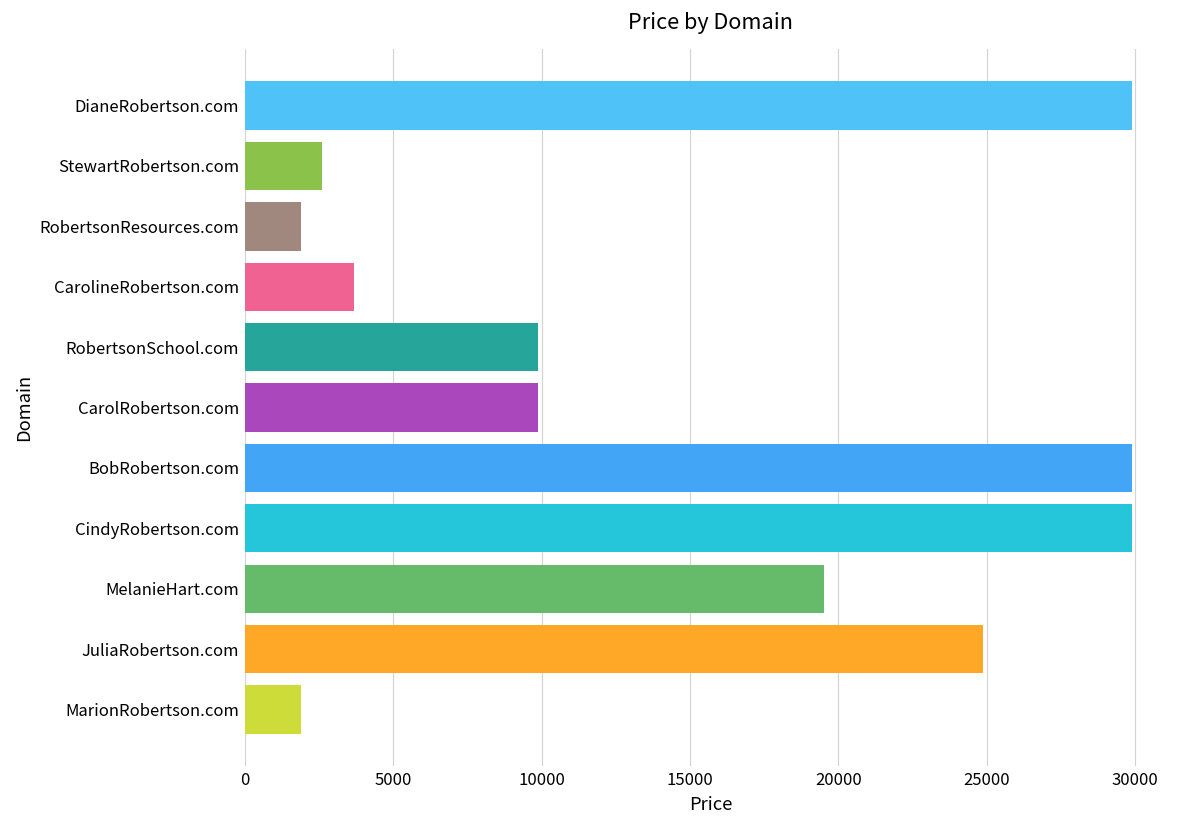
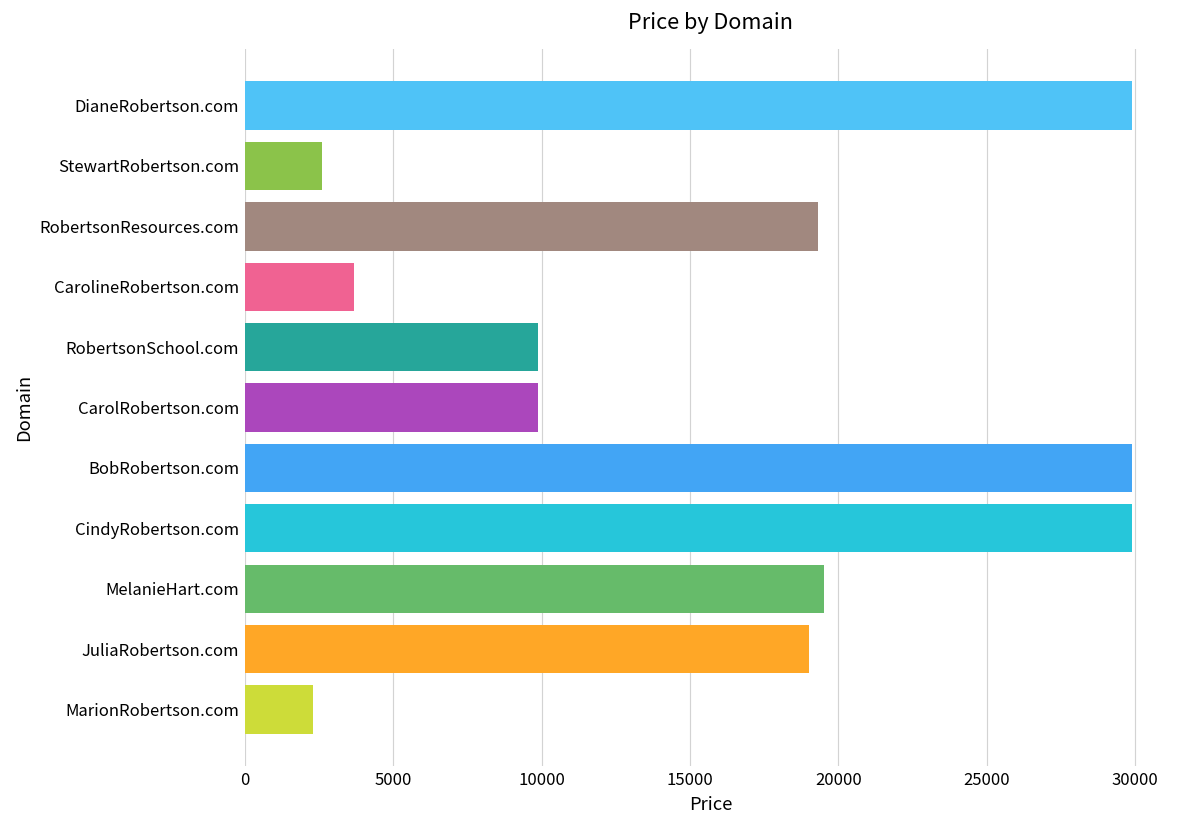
RobertsonResources.com: 1900 -> 19300
JuliaRobertson.com: 24900 -> 19000
MarionRobertson.com: 1900 -> 2300
